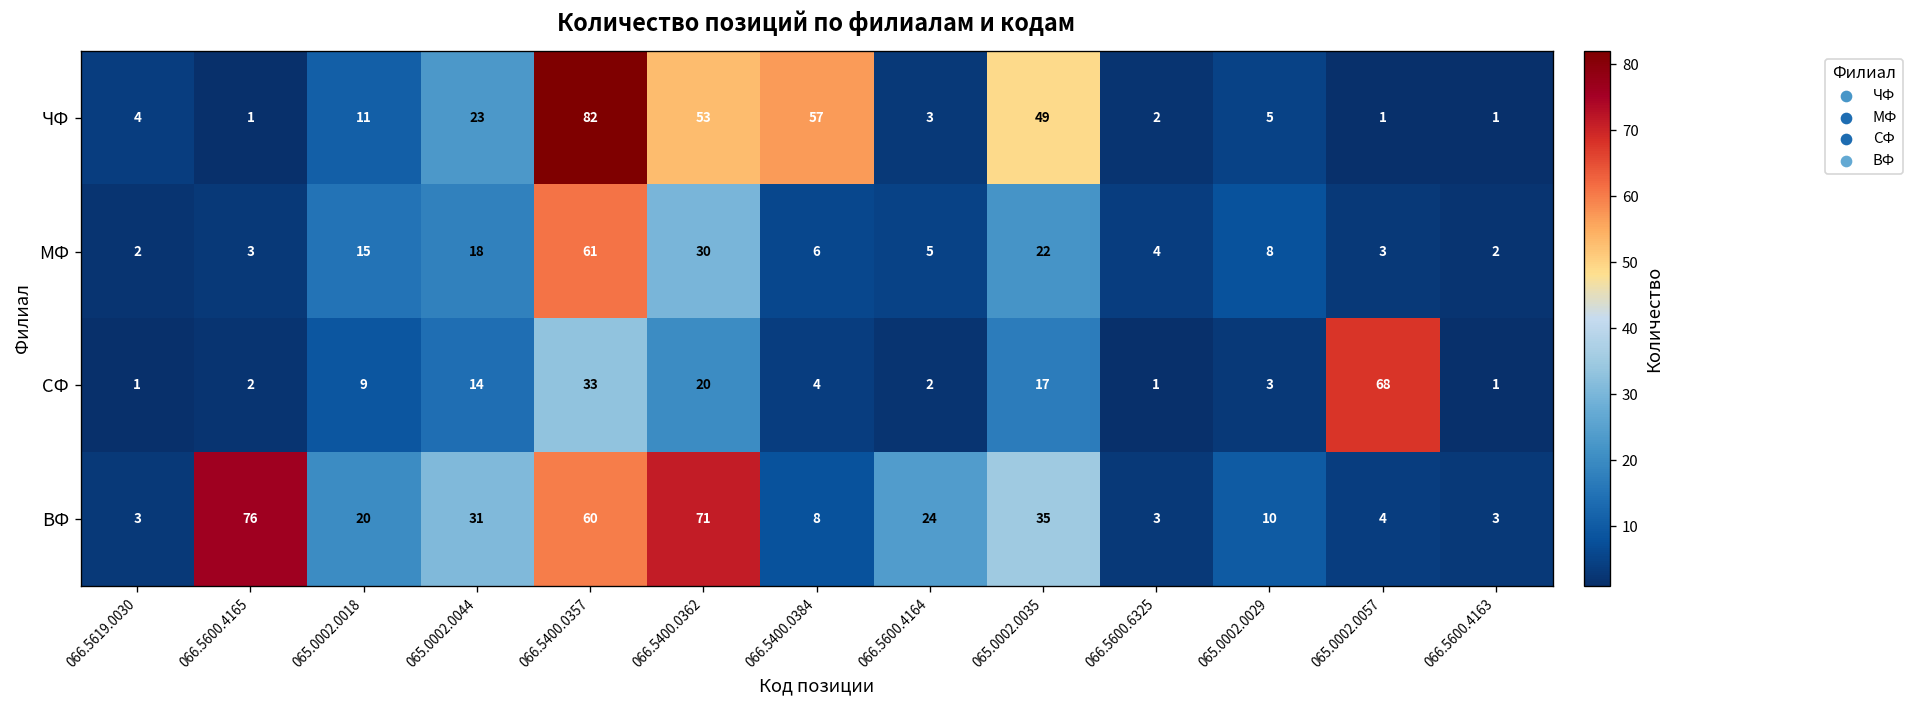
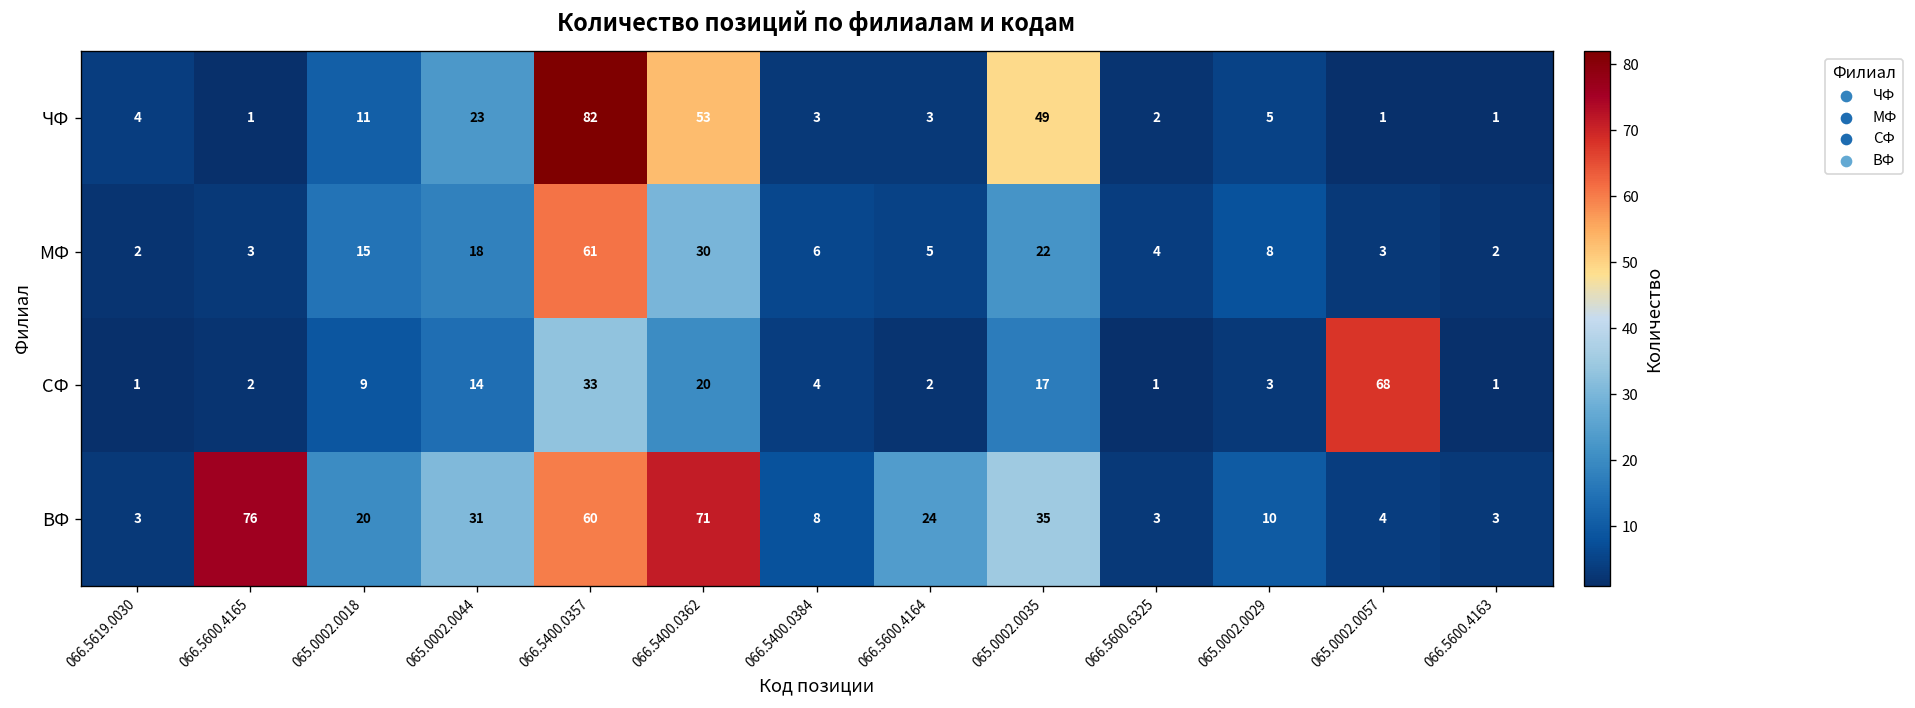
ЧФ, 066.5400.0384: 57 -> 3
